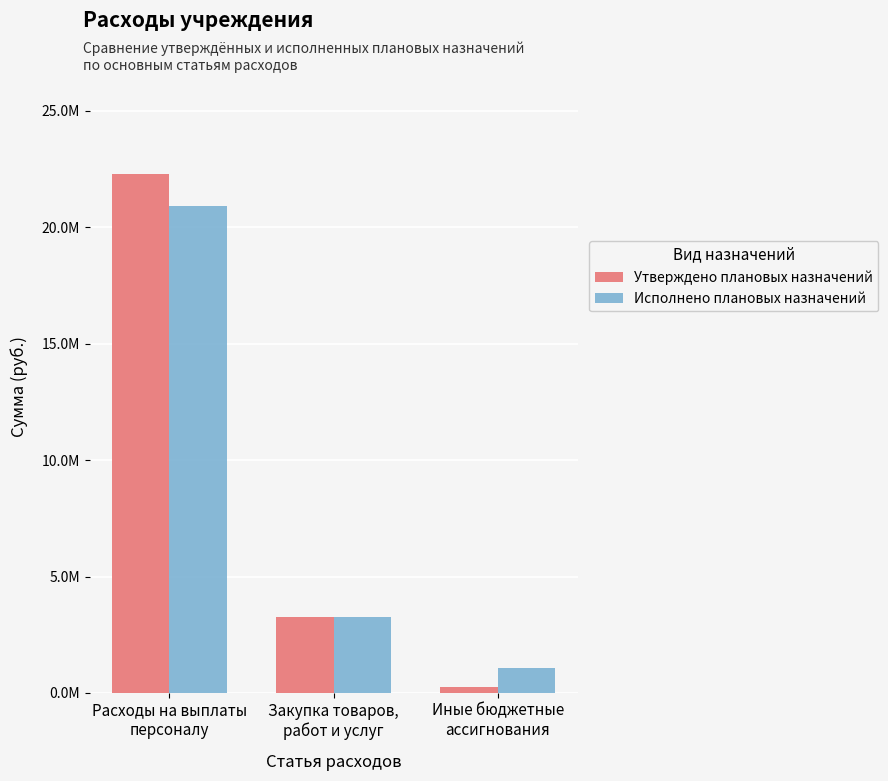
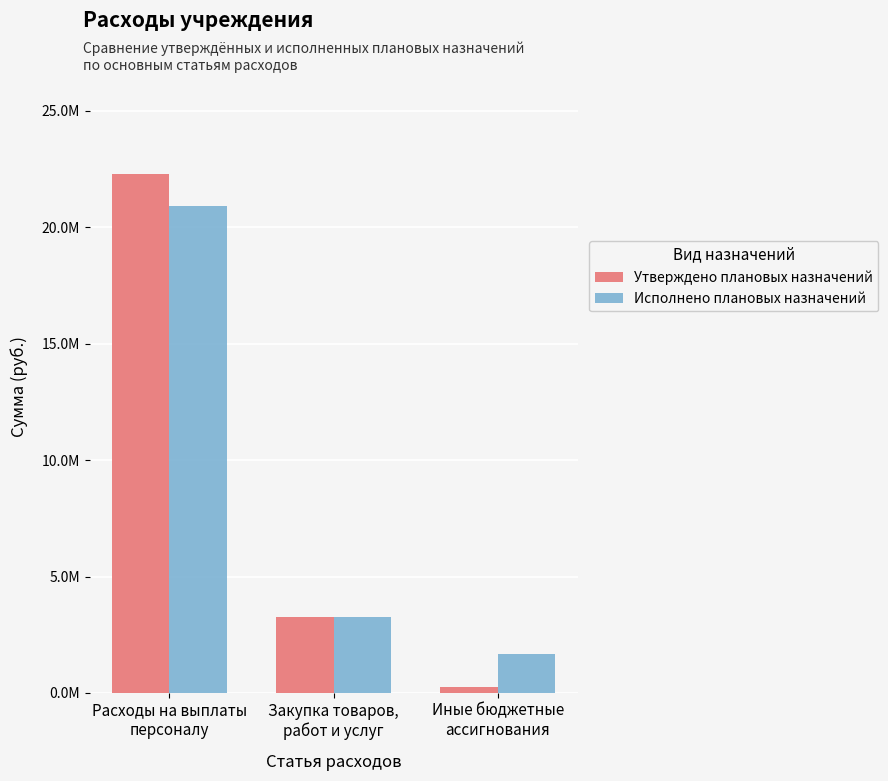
Исполнено плановых назначений, Иные бюджетные ассигнования: 1100000 -> 1700000
